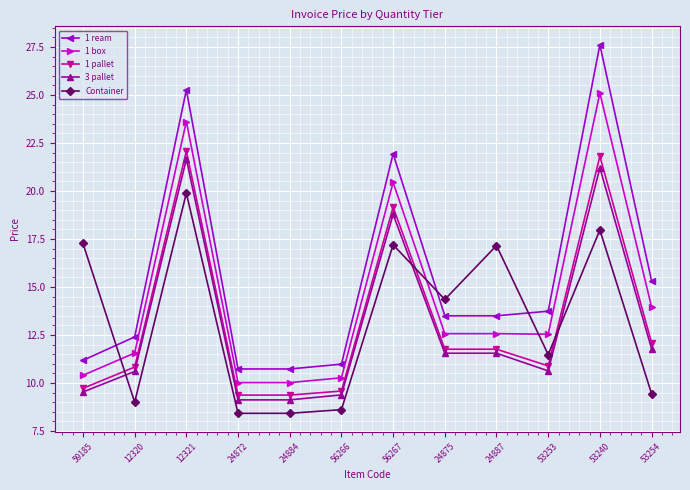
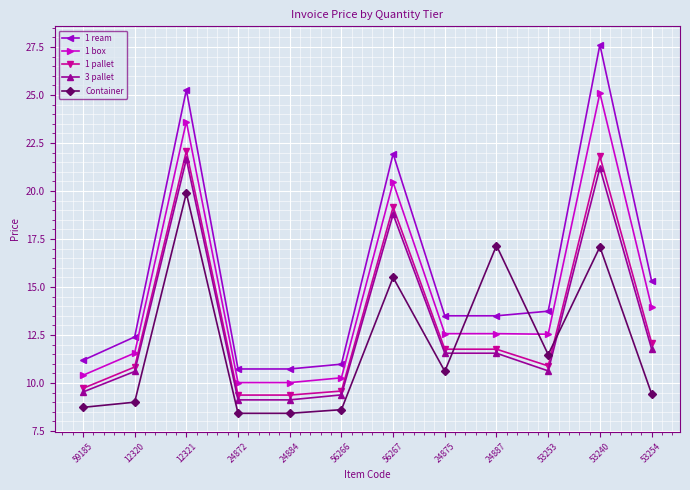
Container, 59185: 17.3 -> 8.7
Container, 56267: 17.2 -> 15.5
Container, 24875: 14.4 -> 10.6
Container, 53240: 18.0 -> 17.1
